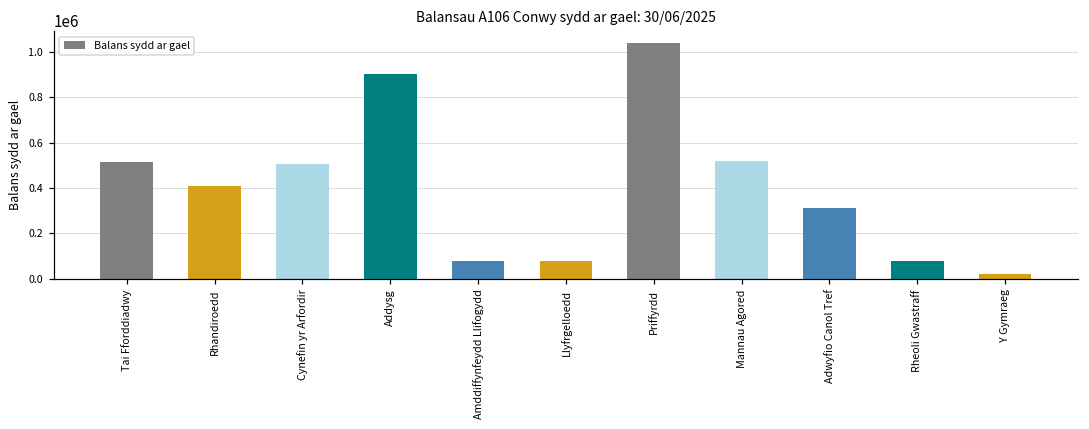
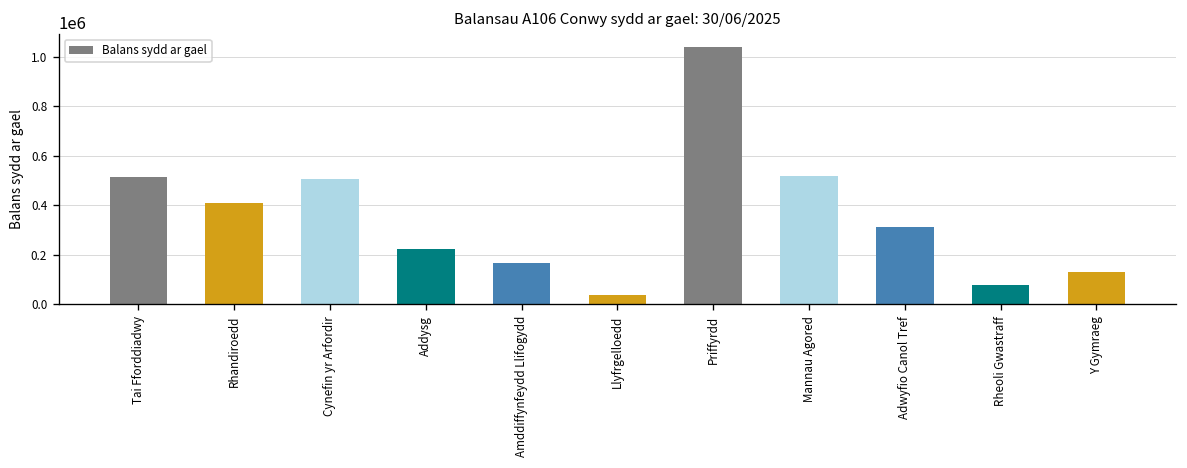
Addysg: 900000 -> 220000
Amddiffynfeydd Llifogydd: 80000 -> 160000
Llyfrgelloedd: 80000 -> 40000
Y Gymraeg: 20000 -> 130000
